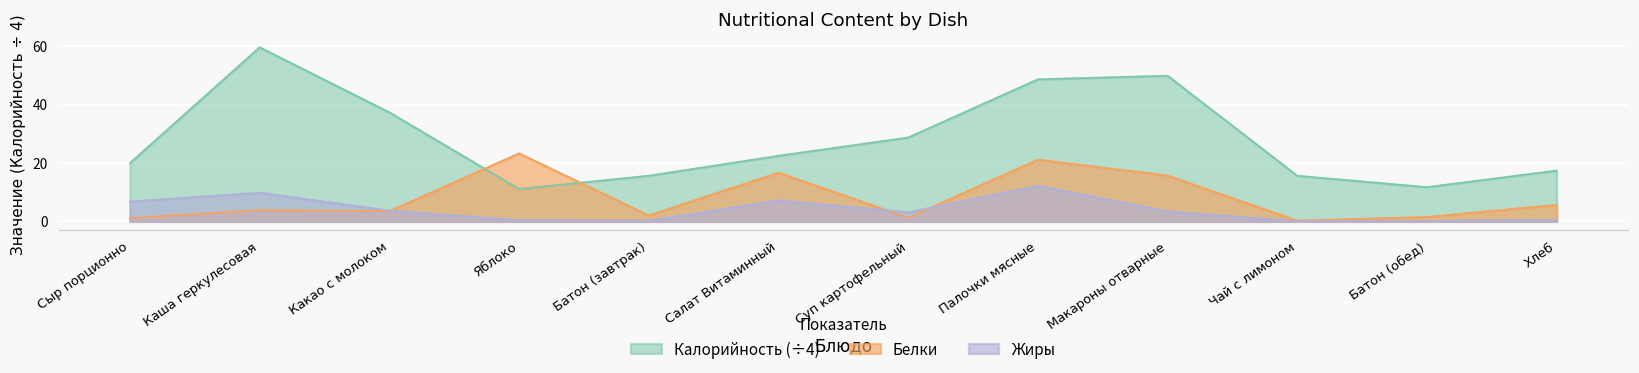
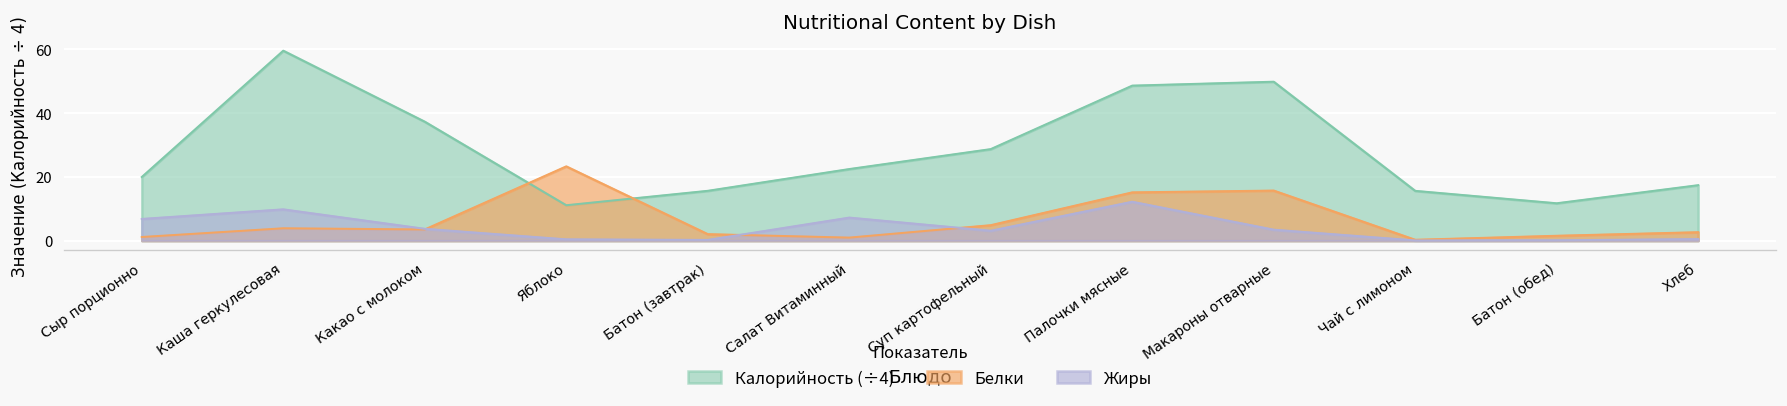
Белки, Салат Витаминный: 17 -> 1
Белки, Суп картофельный: 1 -> 5
Белки, Палочки мясные: 21 -> 15
Белки, Хлеб: 6 -> 3
